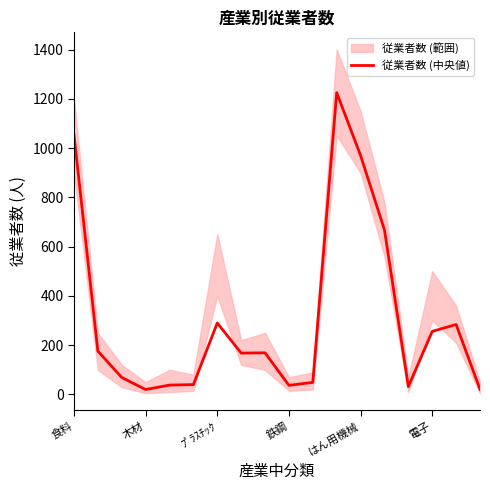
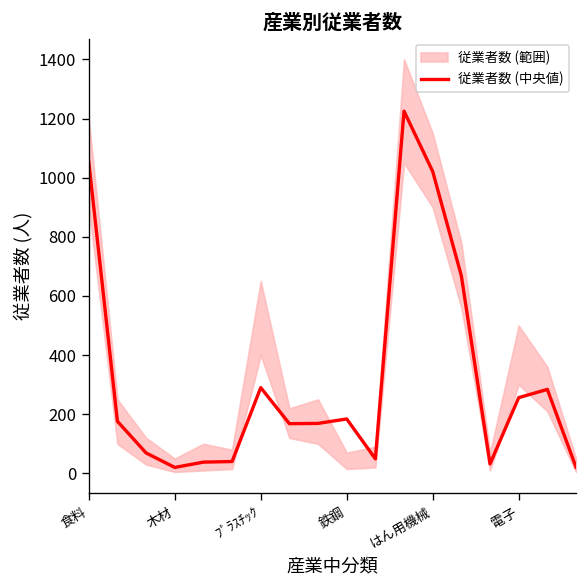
従業者数 (中央値), 鉄鋼: 40 -> 180
従業者数 (中央値), はん用機械: 970 -> 1020
